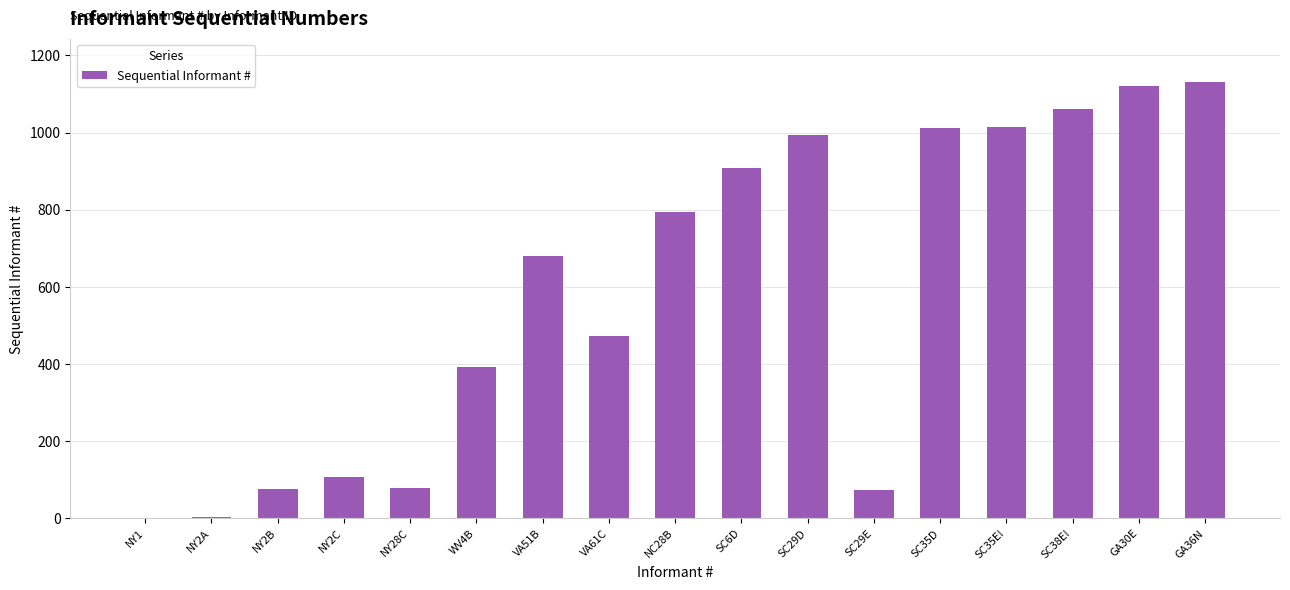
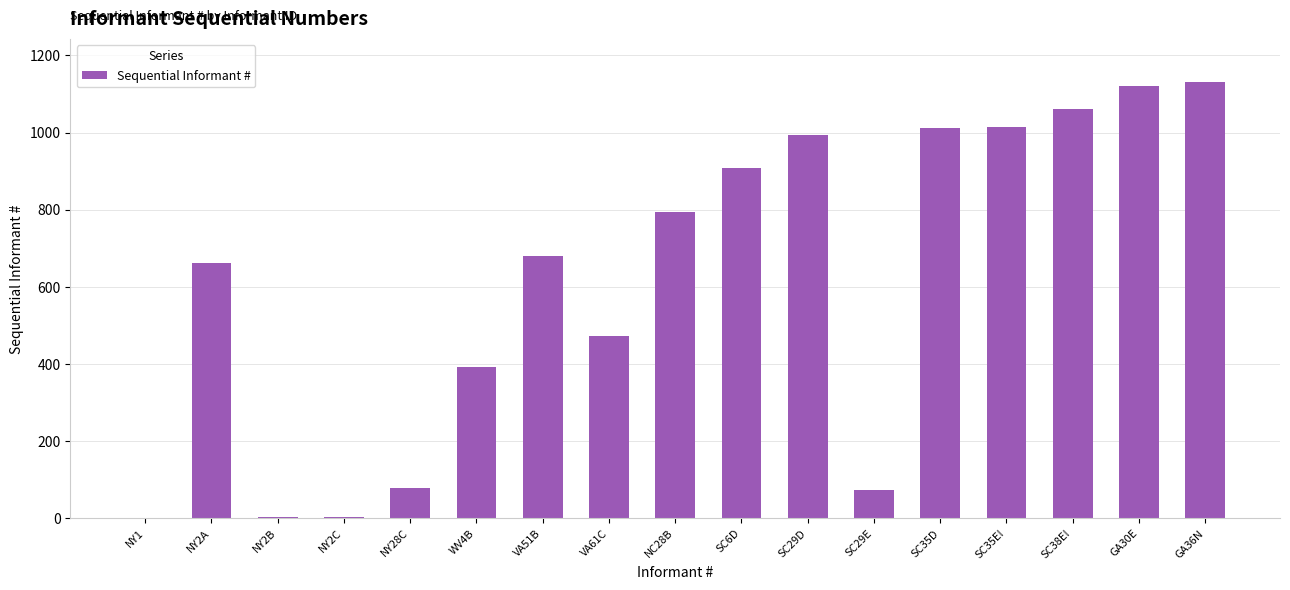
NY2A: 0 -> 660
NY2B: 80 -> 0
NY2C: 110 -> 0
